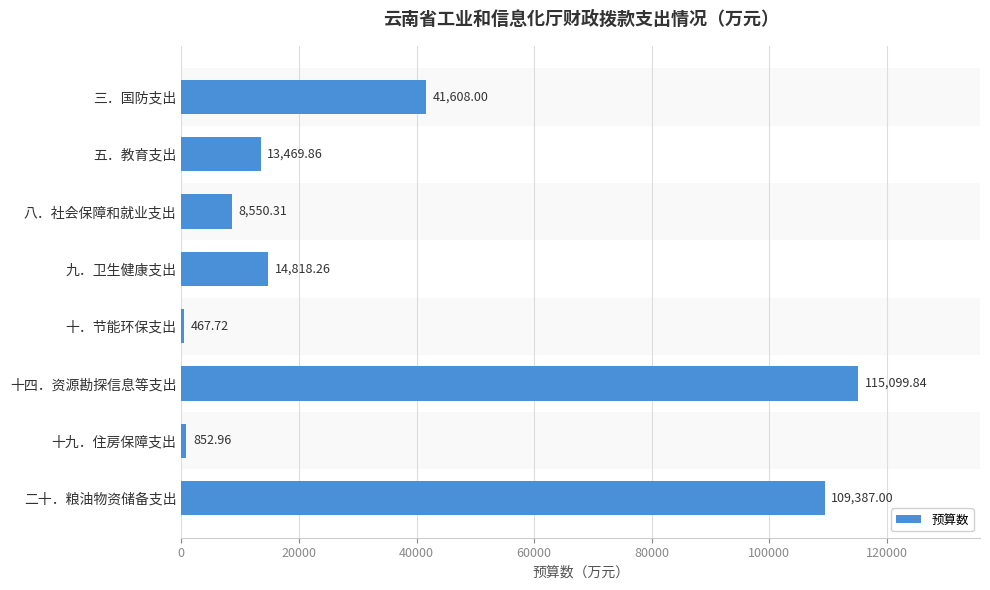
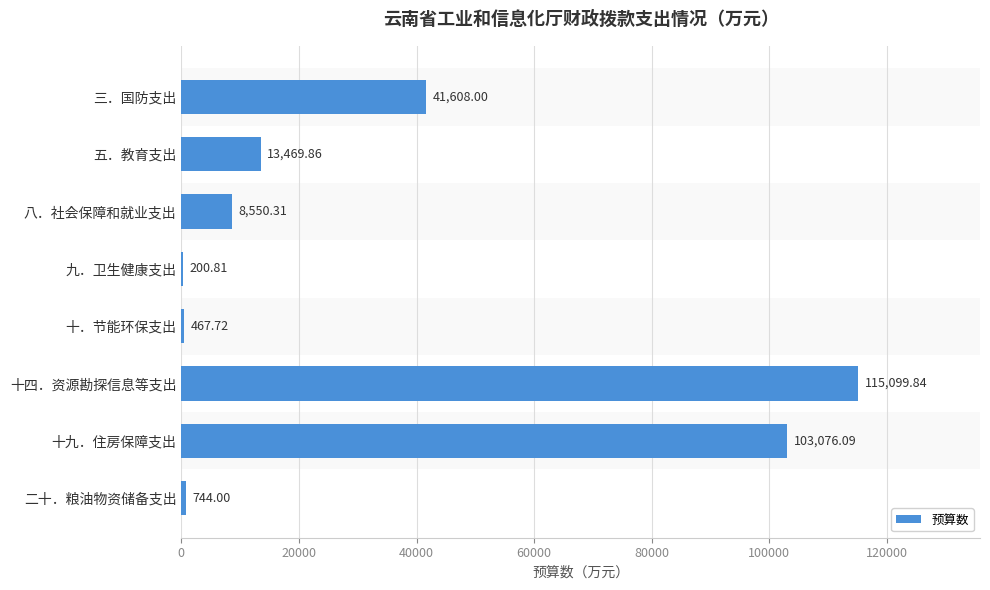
九．卫生健康支出: 14,818.26 -> 200.81
十九．住房保障支出: 852.96 -> 103,076.09
二十．粮油物资储备支出: 109,387.00 -> 744.00
